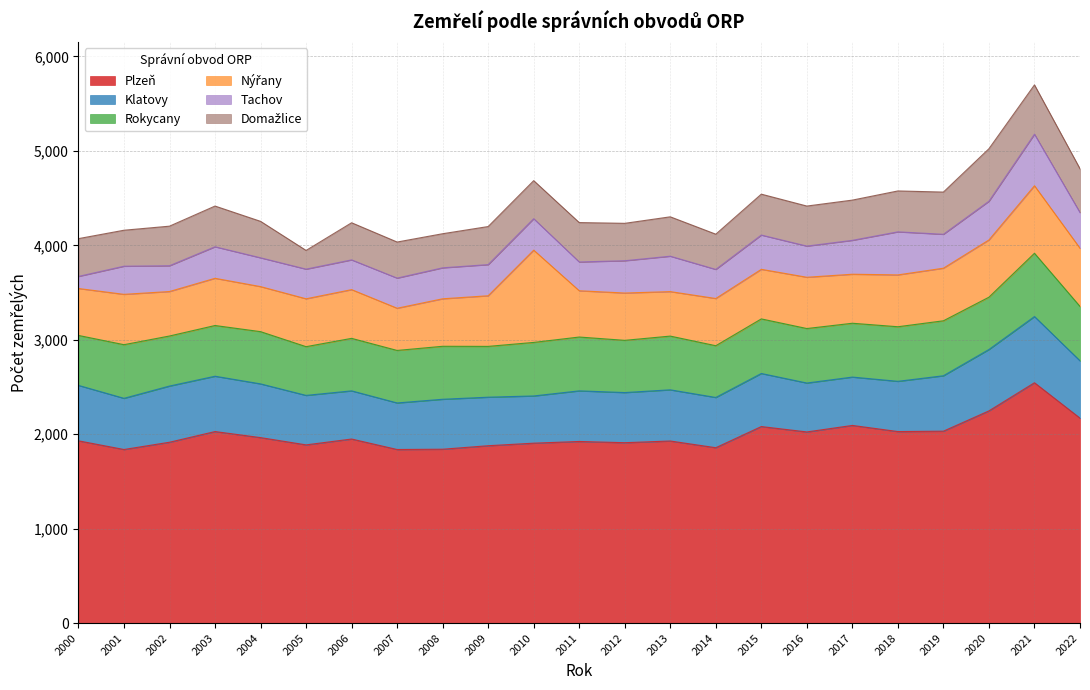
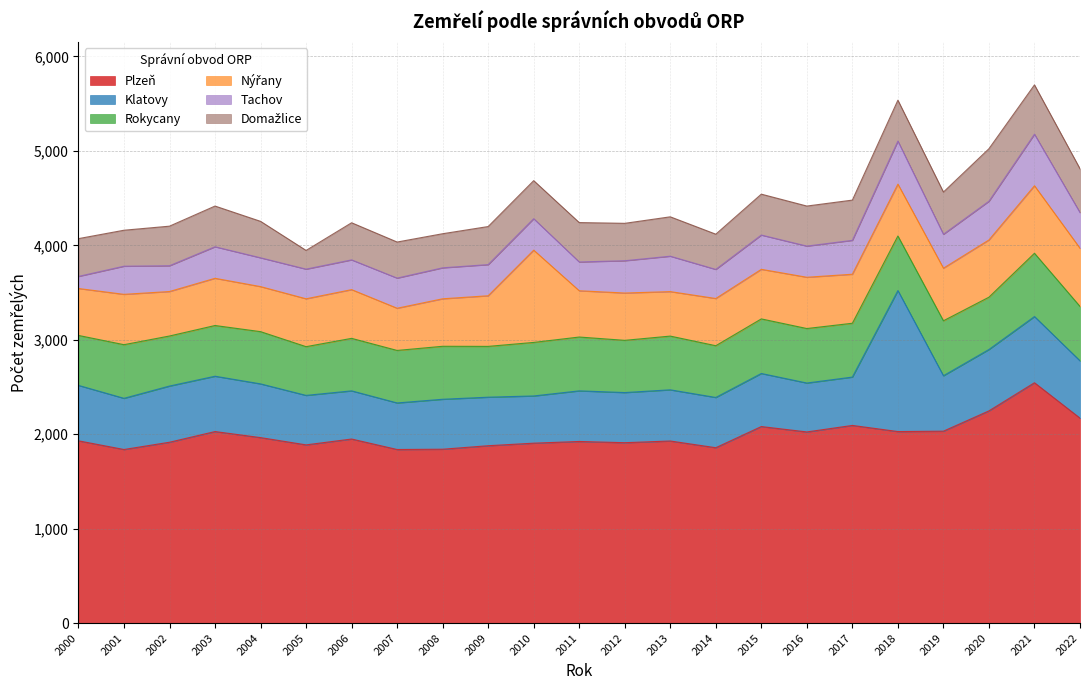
Klatovy, 2018: 500 -> 1,500
